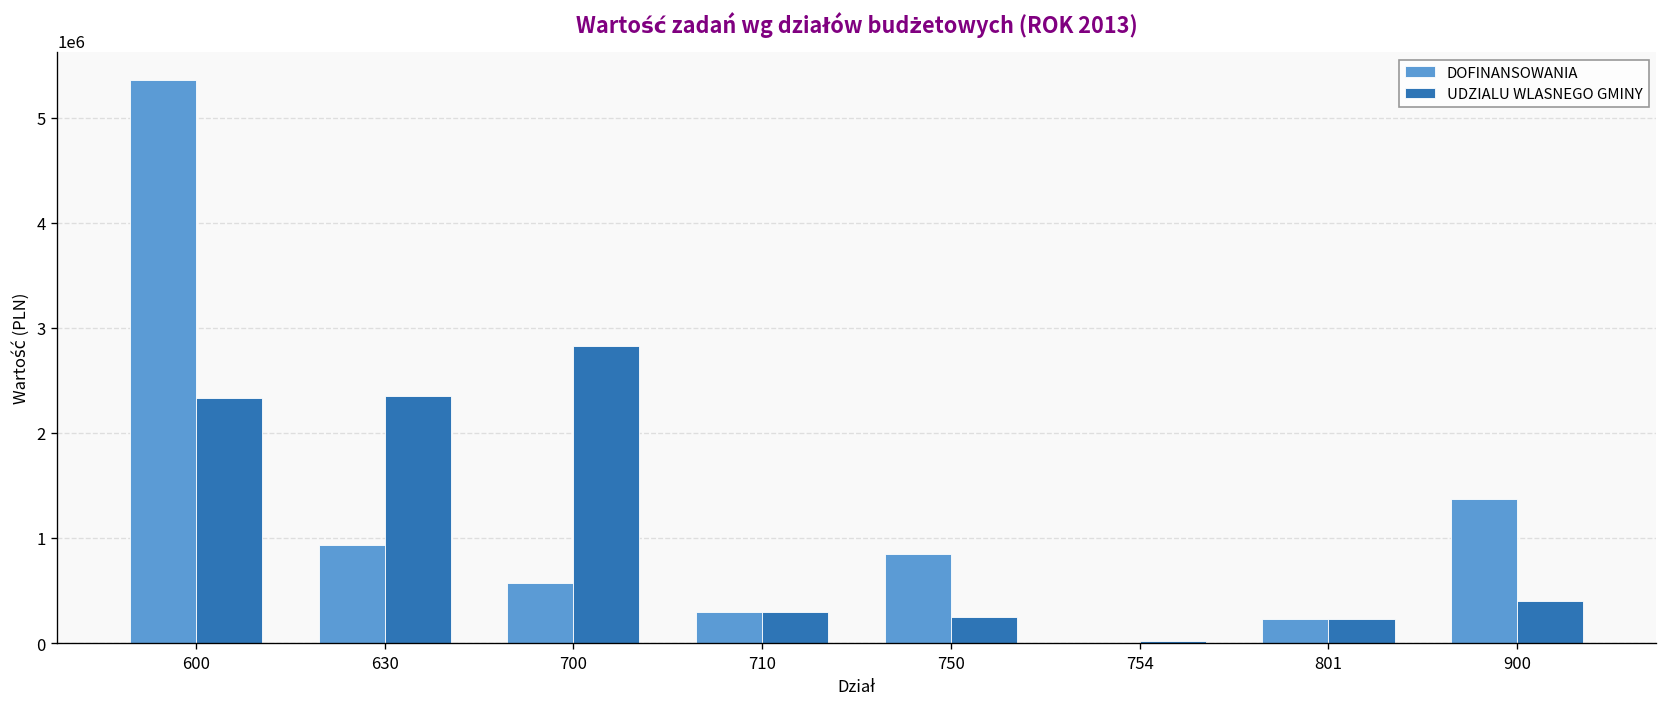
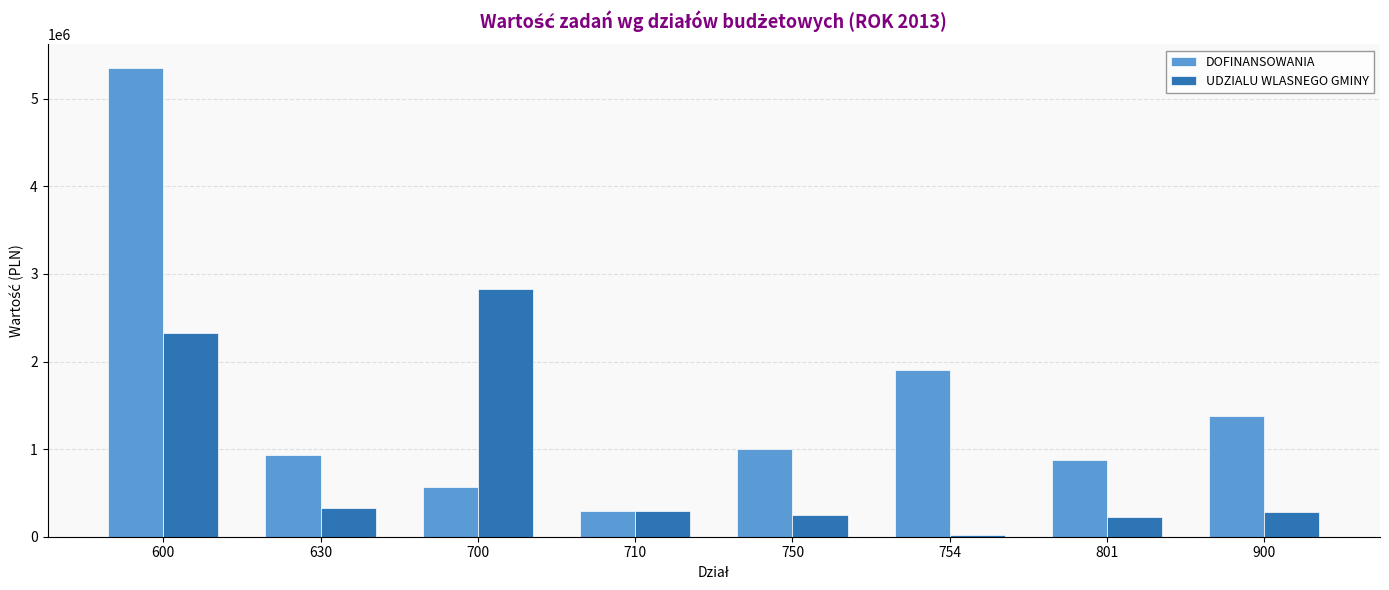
UDZIALU WLASNEGO GMINY, 630: 2300000 -> 300000
DOFINANSOWANIA, 750: 900000 -> 1000000
DOFINANSOWANIA, 754: 0 -> 1900000
DOFINANSOWANIA, 801: 200000 -> 900000
UDZIALU WLASNEGO GMINY, 900: 400000 -> 300000
